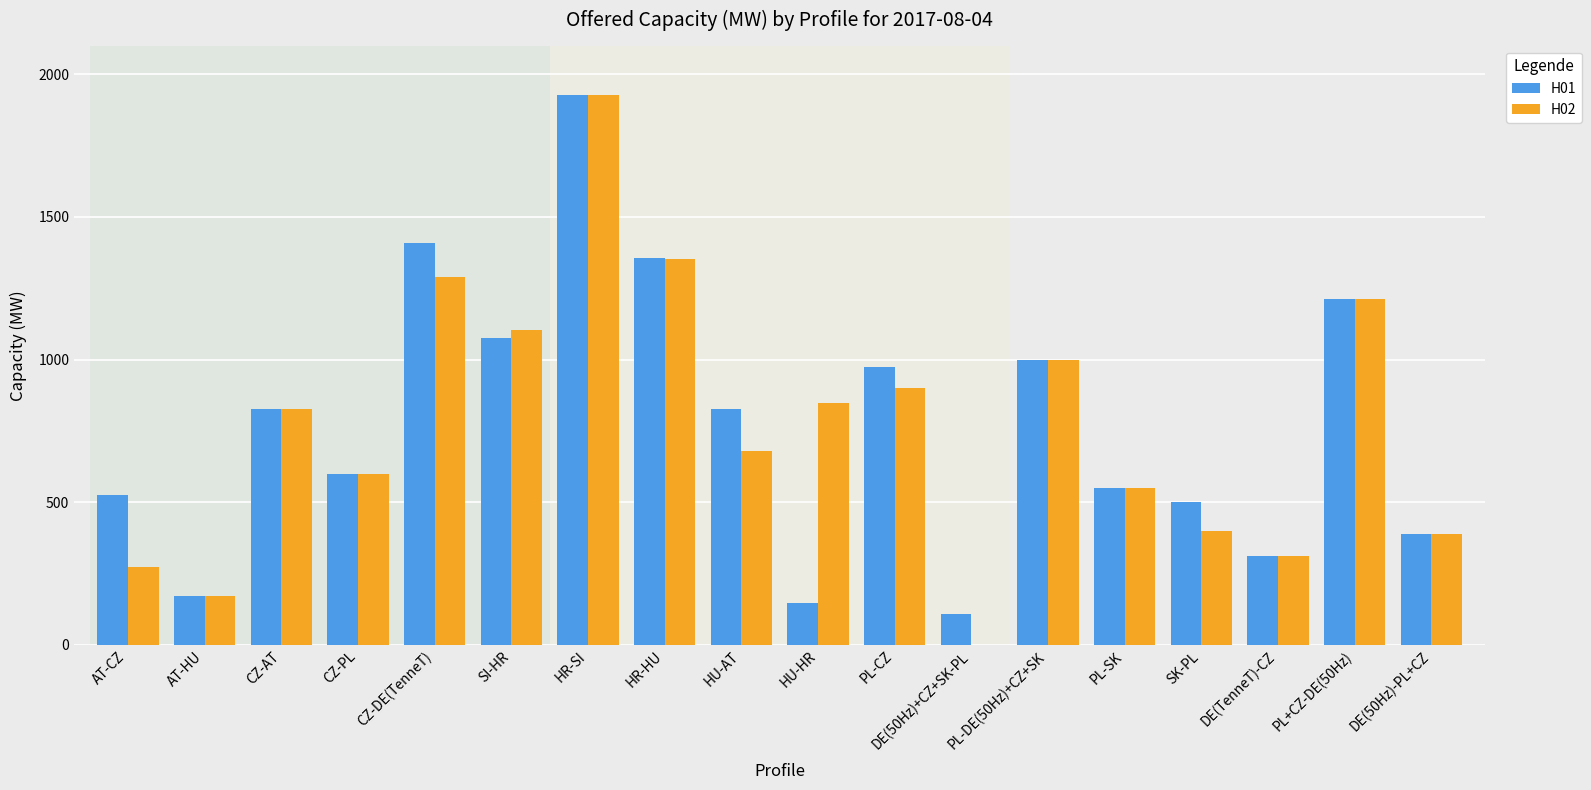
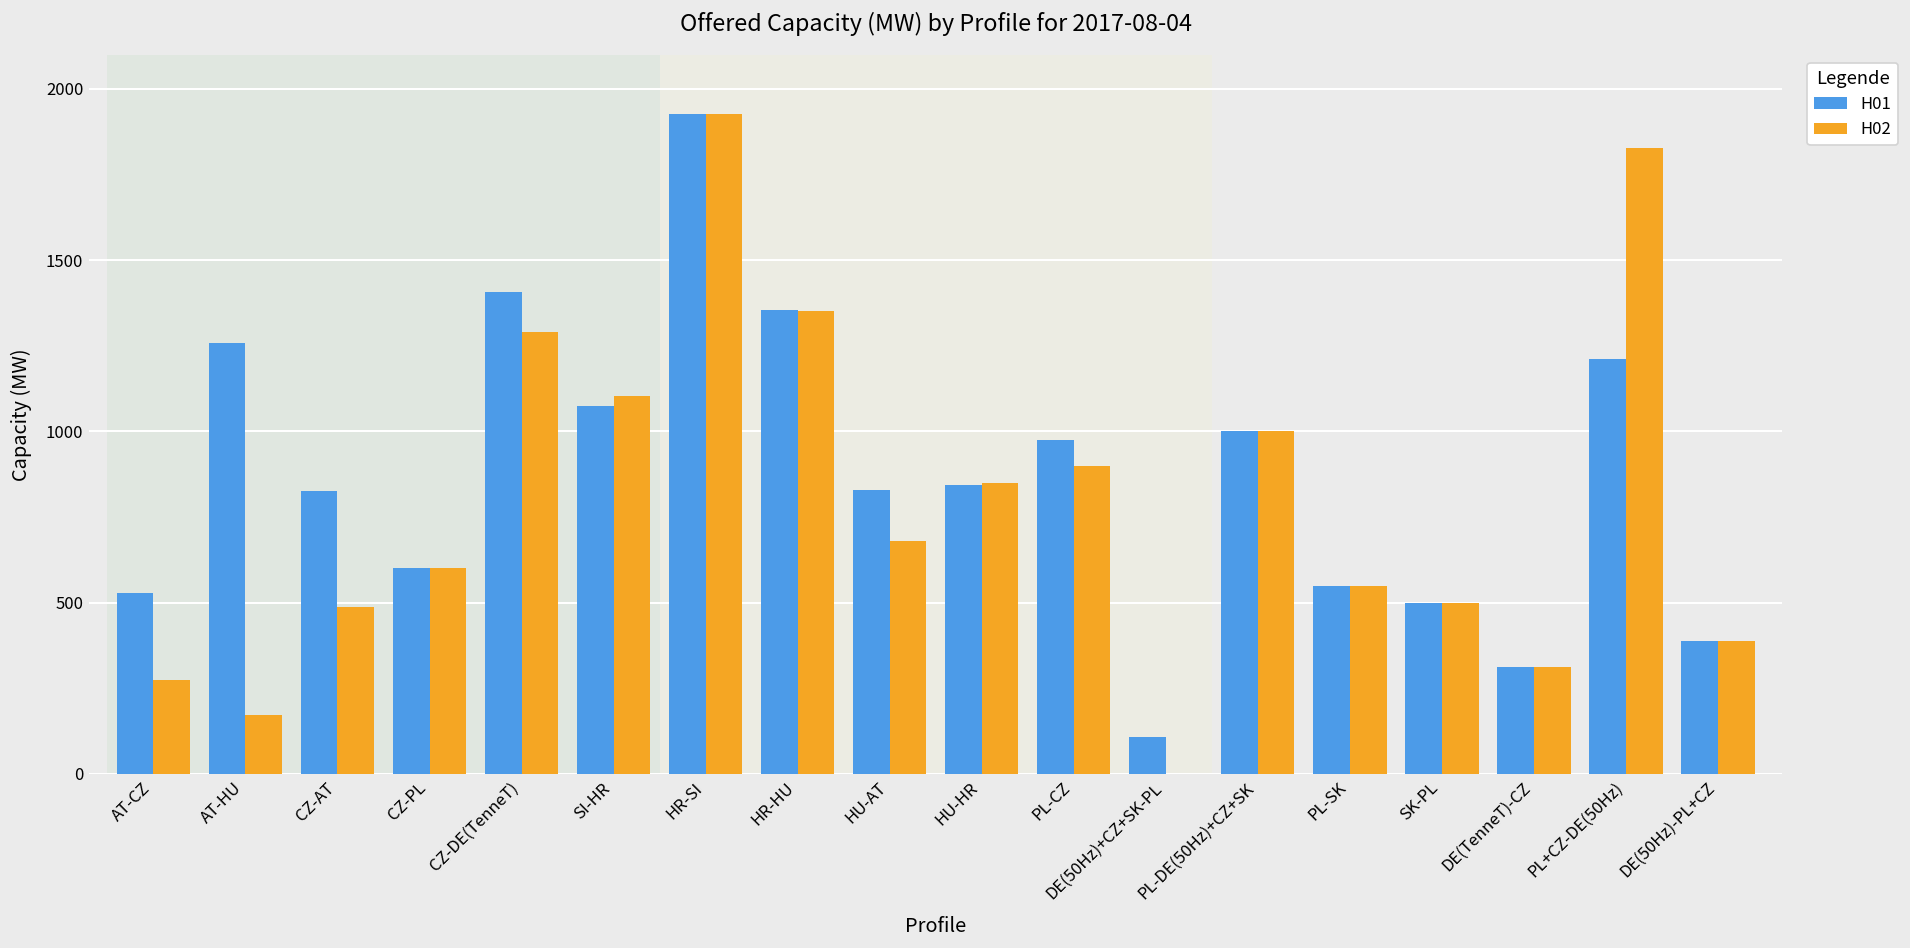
H01, AT-HU: 170 -> 1260
H02, CZ-AT: 830 -> 490
H01, HU-HR: 150 -> 850
H02, SK-PL: 400 -> 500
H02, PL+CZ-DE(50Hz): 1210 -> 1830
